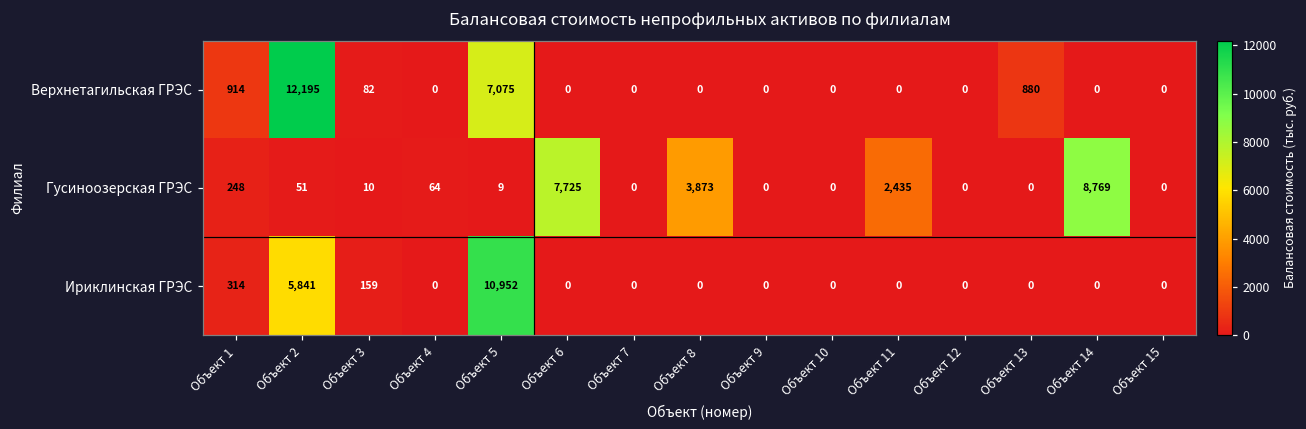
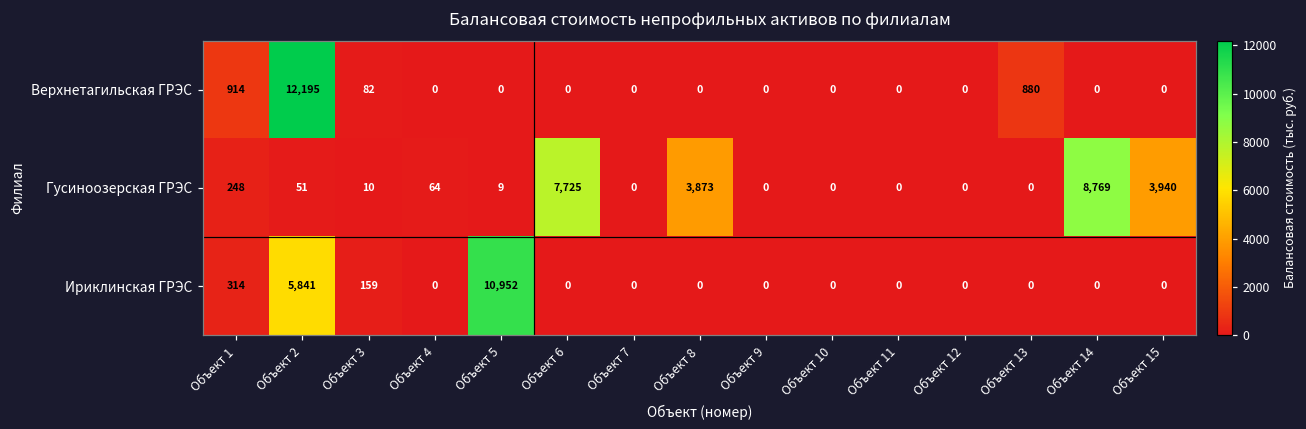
Верхнетагильская ГРЭС, Объект 5: 7,075 -> 0
Гусиноозерская ГРЭС, Объект 11: 2,435 -> 0
Гусиноозерская ГРЭС, Объект 15: 0 -> 3,940
